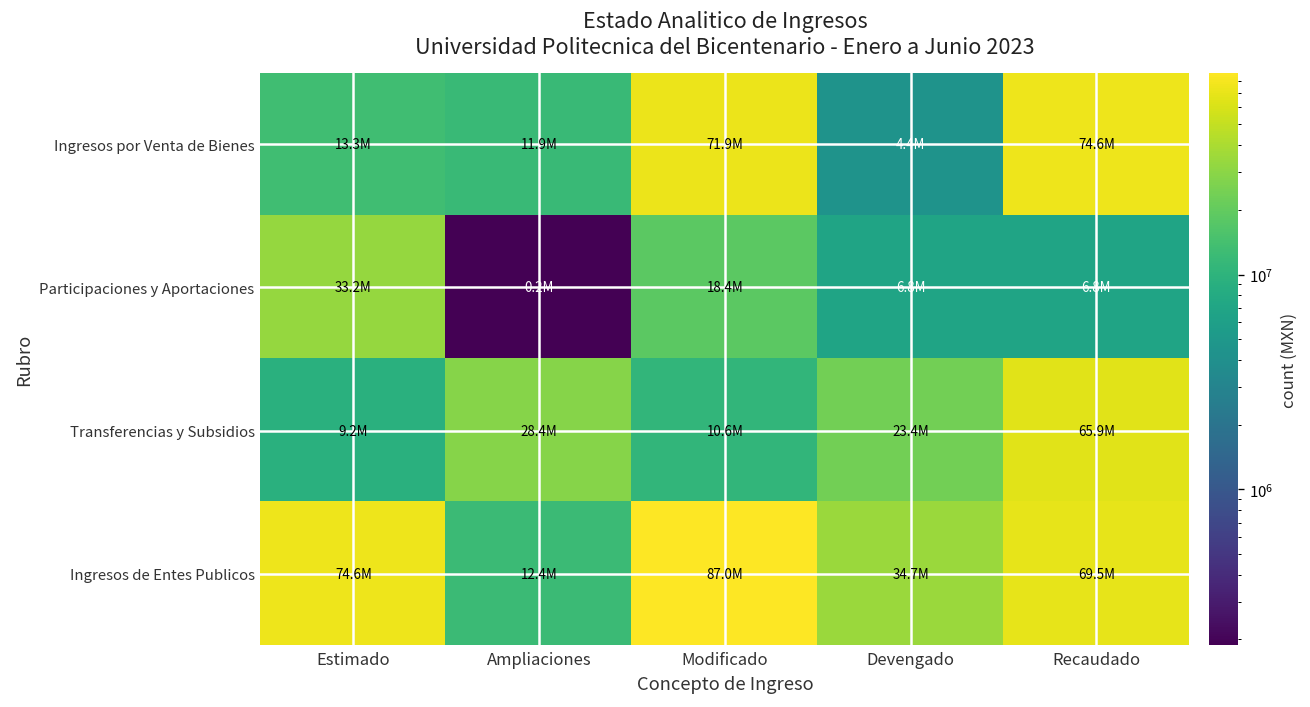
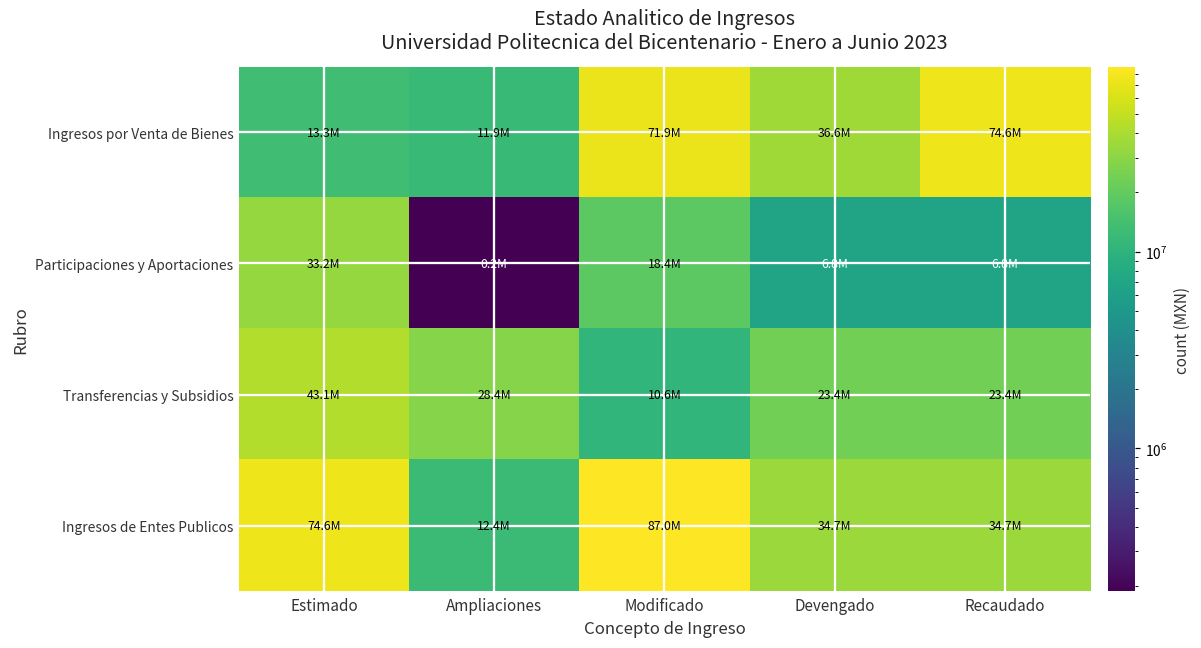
Ingresos por Venta de Bienes, Devengado: 4.4M -> 36.6M
Transferencias y Subsidios, Estimado: 9.2M -> 43.1M
Transferencias y Subsidios, Recaudado: 65.9M -> 23.4M
Ingresos de Entes Publicos, Recaudado: 69.5M -> 34.7M
